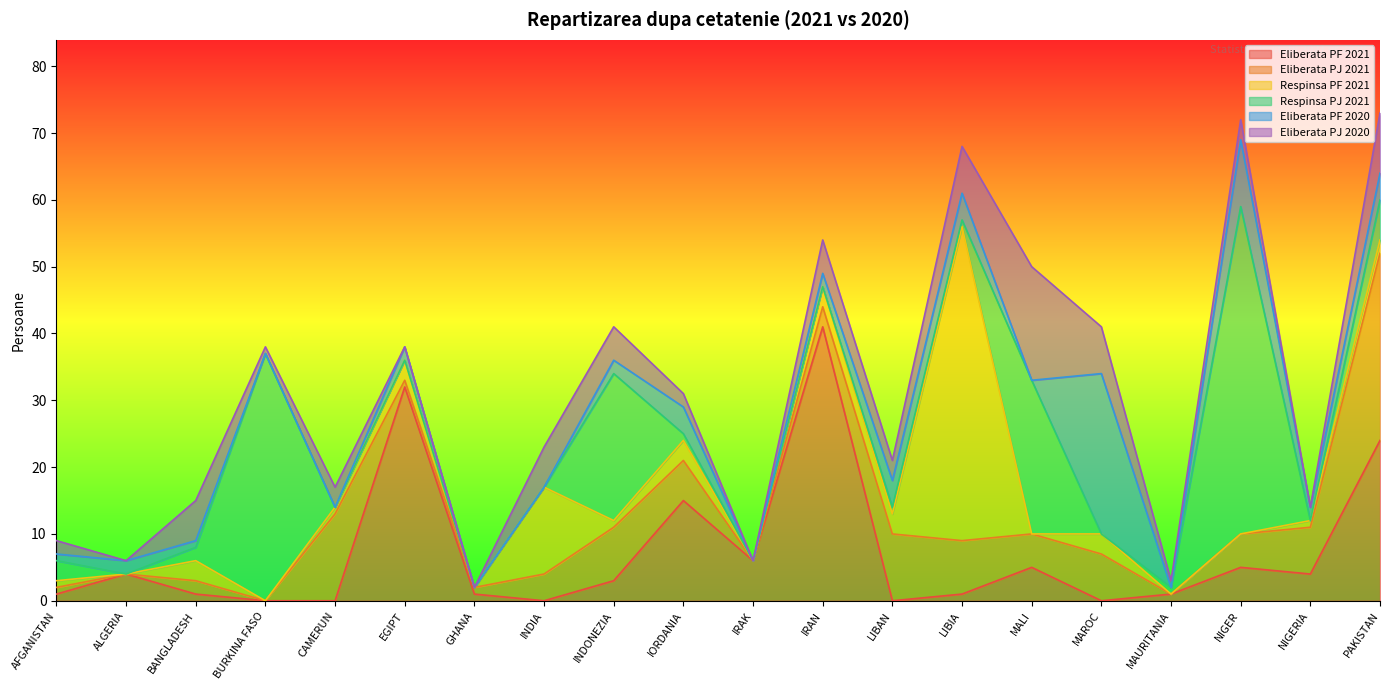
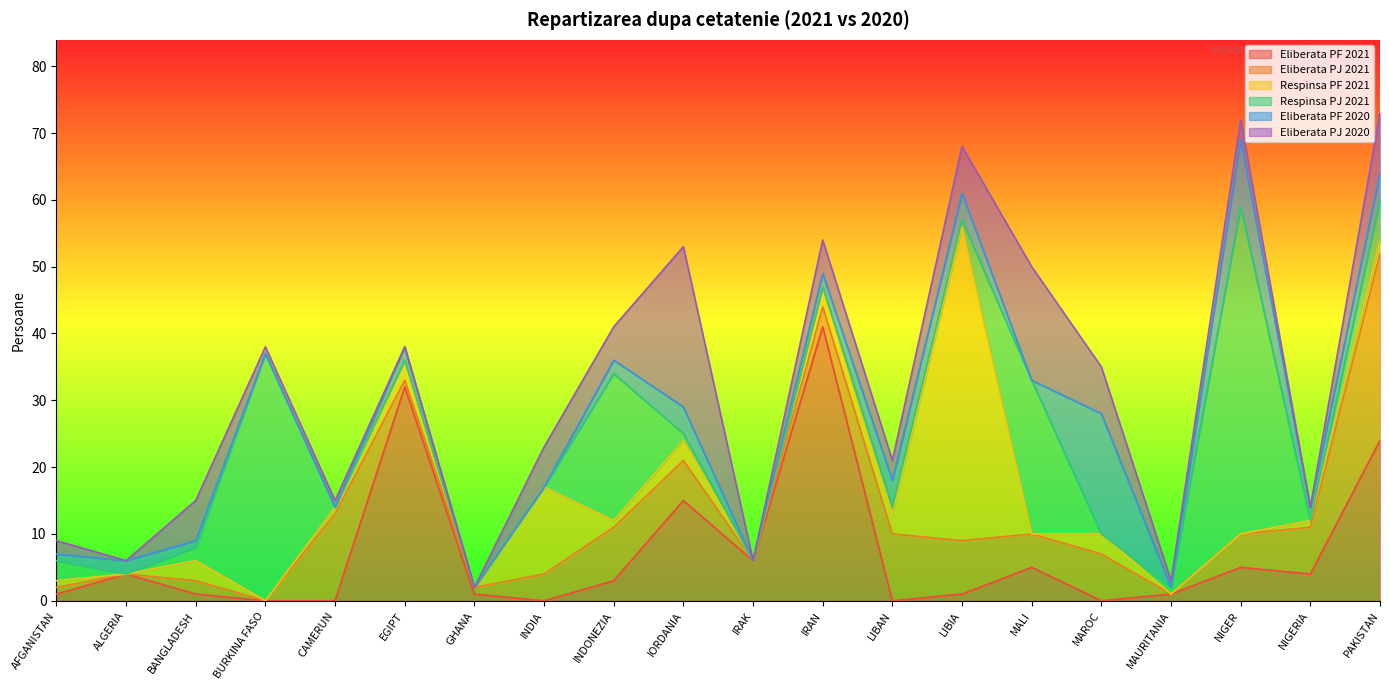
Eliberata PJ 2020, CAMERUN: 3 -> 1
Eliberata PJ 2020, IORDANIA: 2 -> 24
Eliberata PF 2020, MAROC: 24 -> 18
